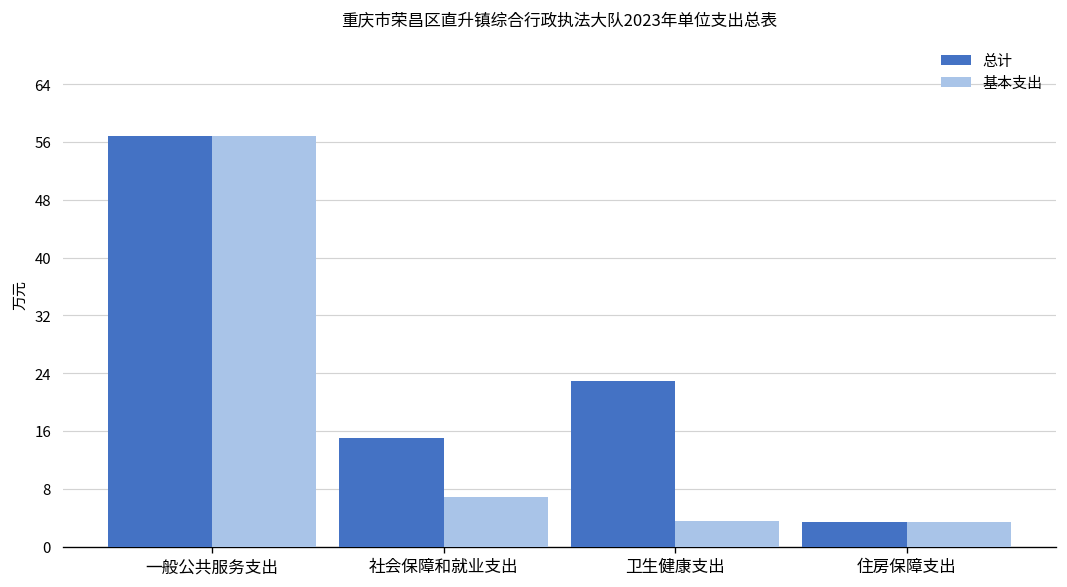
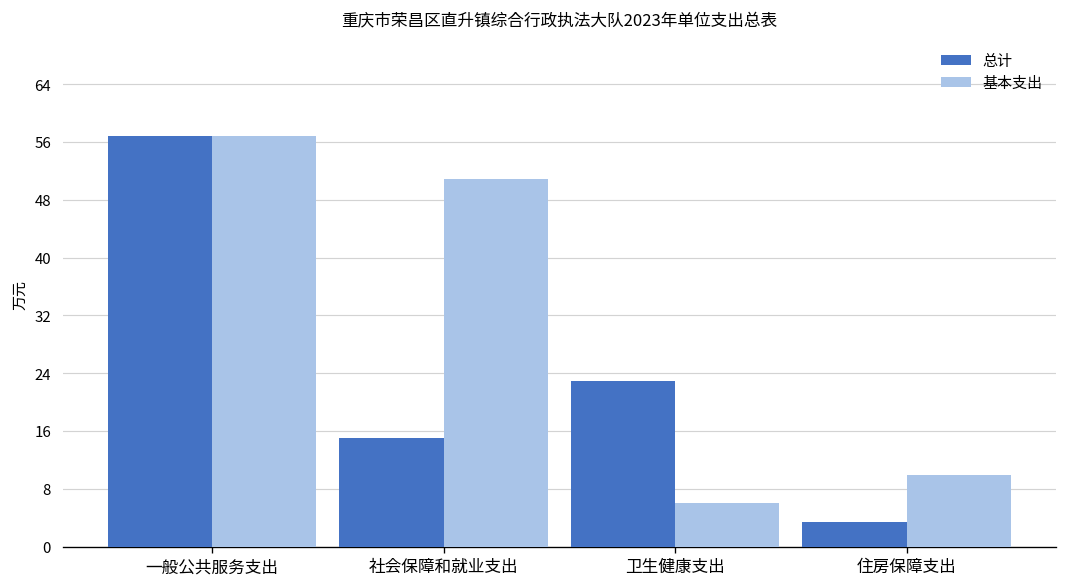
基本支出, 社会保障和就业支出: 7 -> 51
基本支出, 卫生健康支出: 3 -> 6
基本支出, 住房保障支出: 3 -> 10
